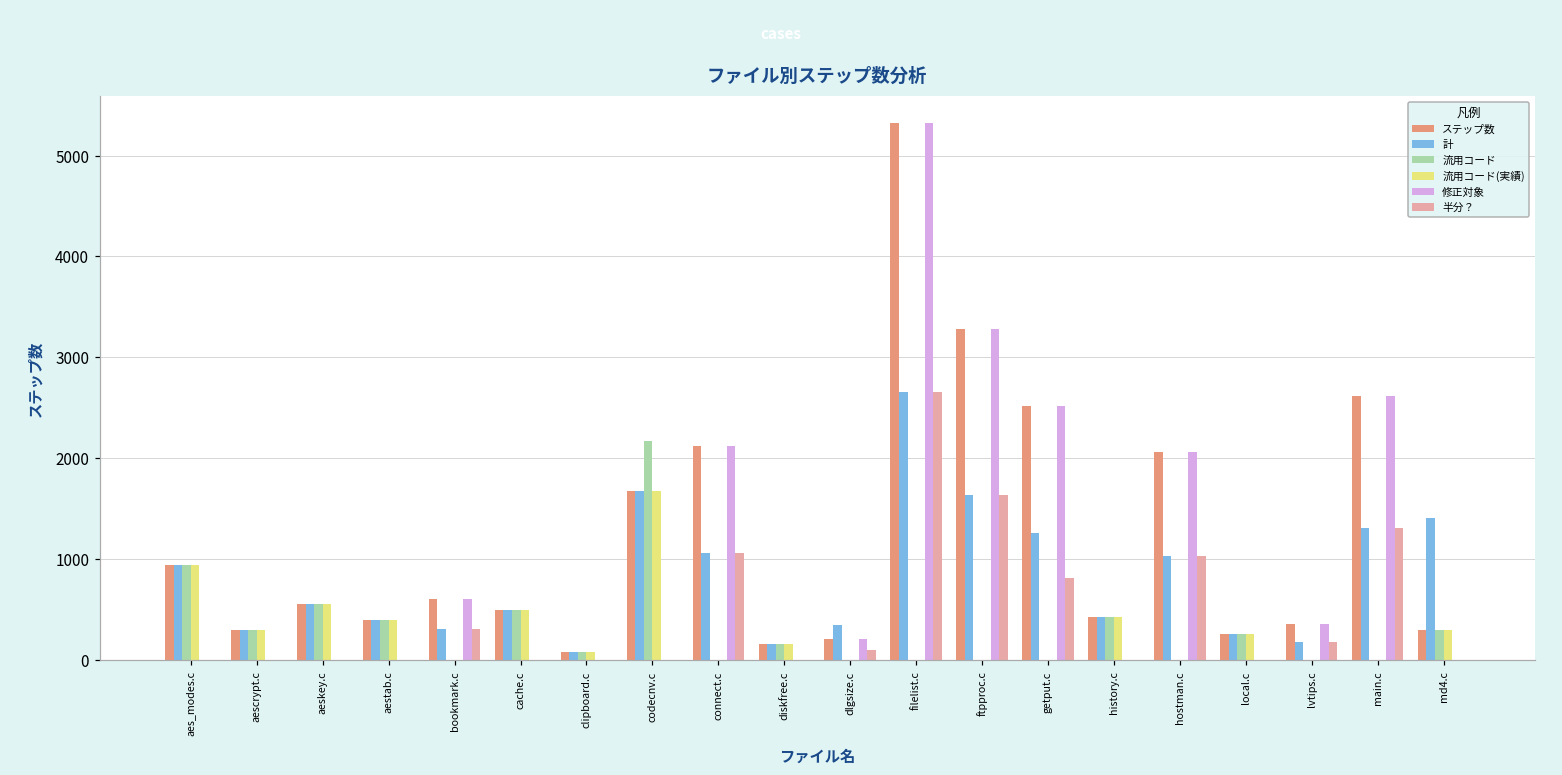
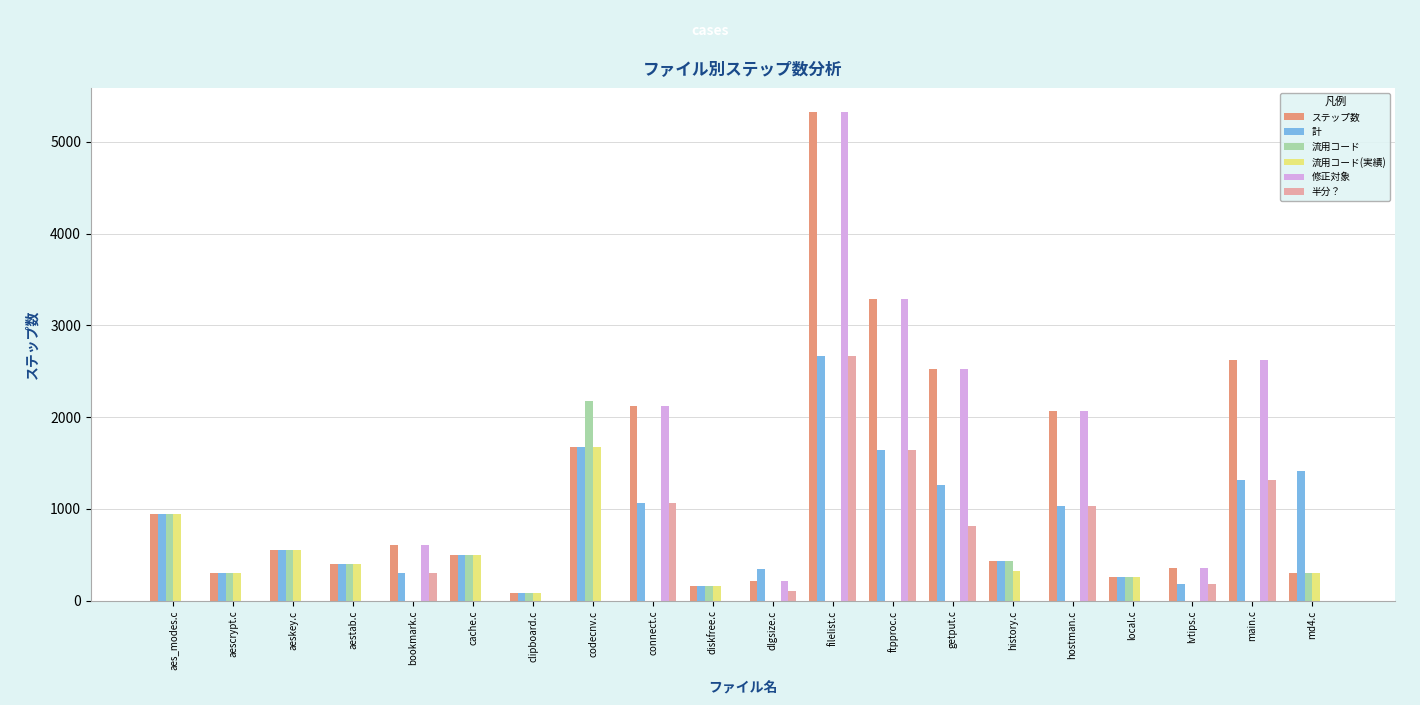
流用コード(実績), history.c: 400 -> 300
